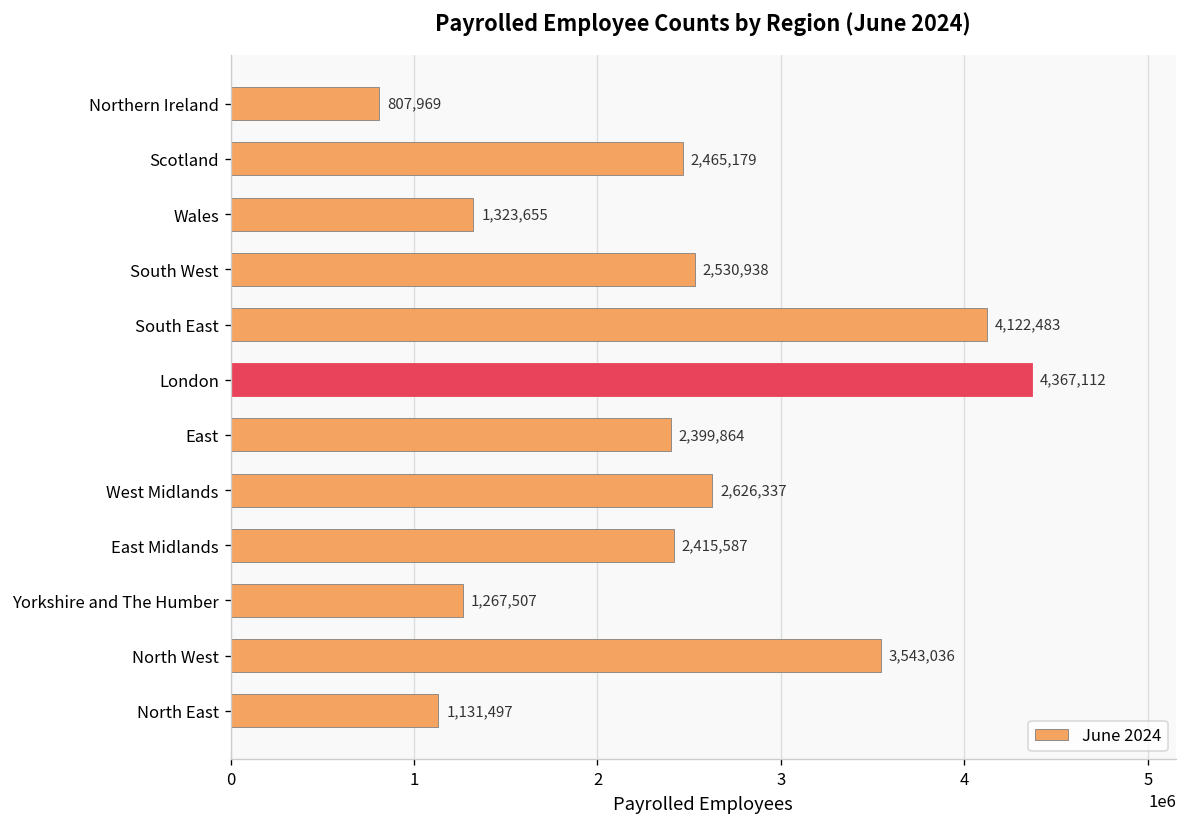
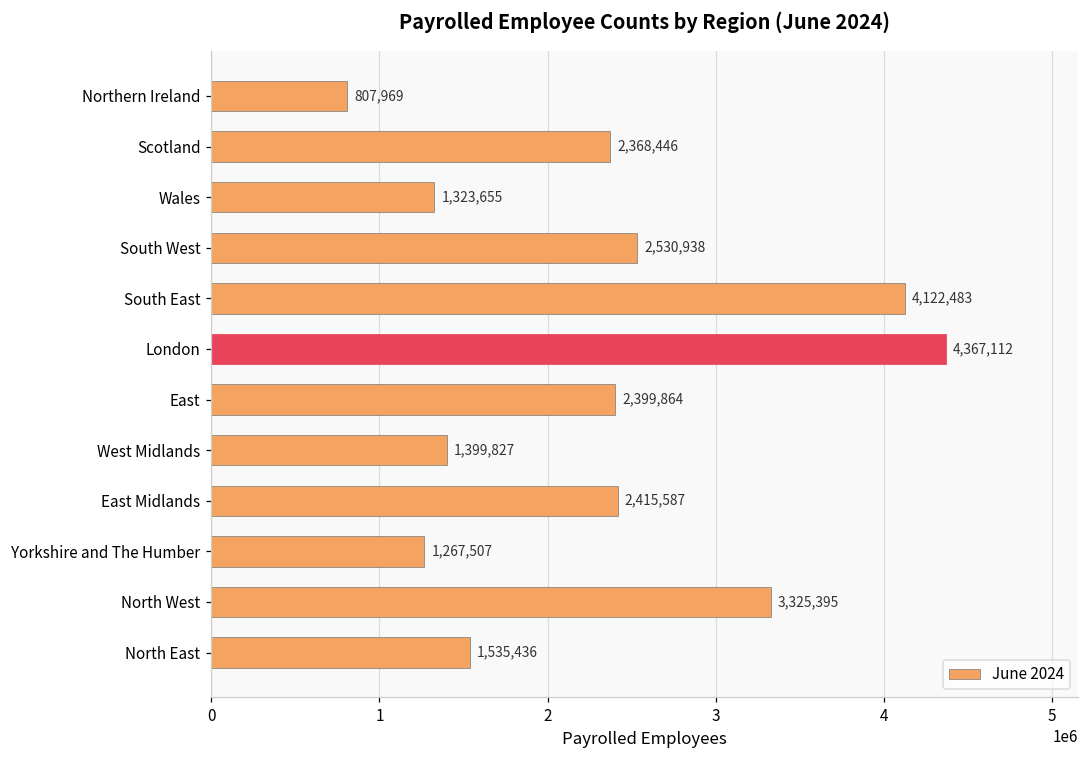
Scotland: 2,465,179 -> 2,368,446
West Midlands: 2,626,337 -> 1,399,827
North West: 3,543,036 -> 3,325,395
North East: 1,131,497 -> 1,535,436
